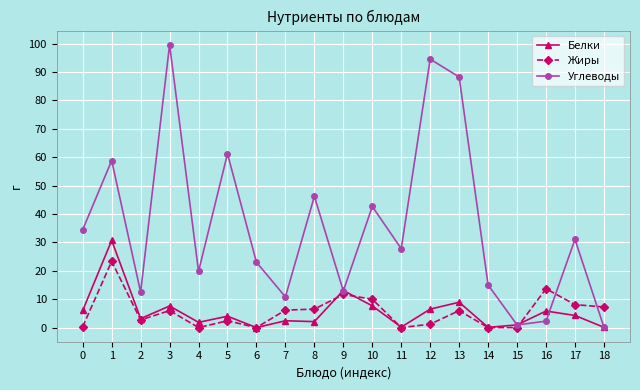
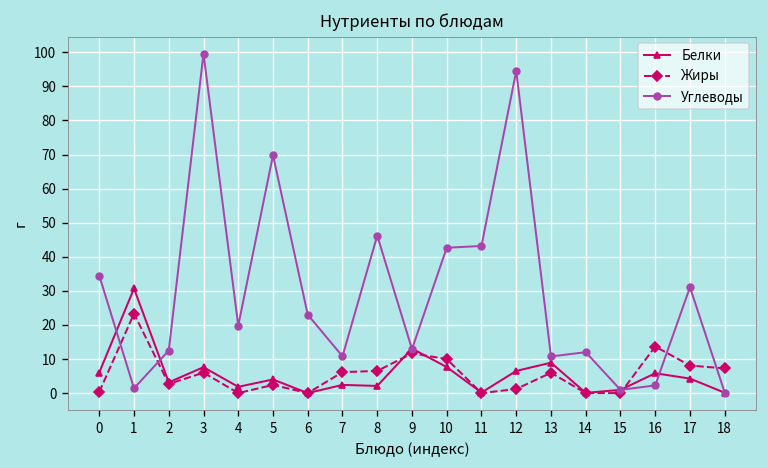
Углеводы, 1: 59 -> 1
Углеводы, 5: 61 -> 70
Углеводы, 11: 28 -> 43
Углеводы, 13: 88 -> 11
Углеводы, 14: 15 -> 12
